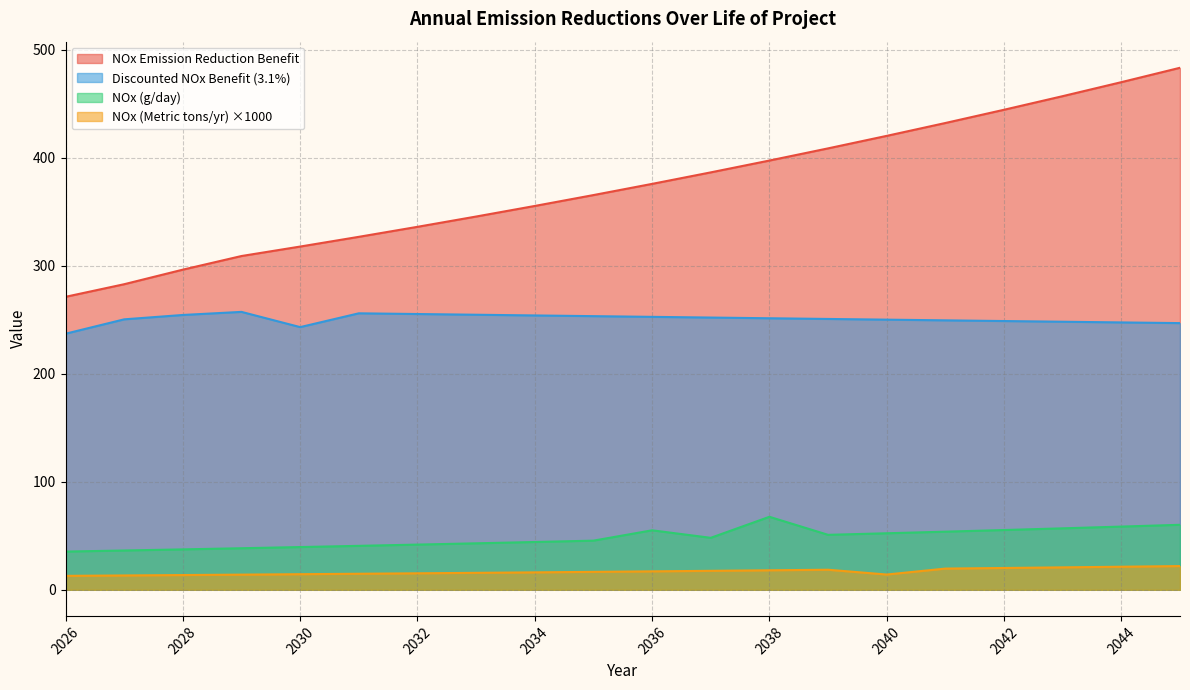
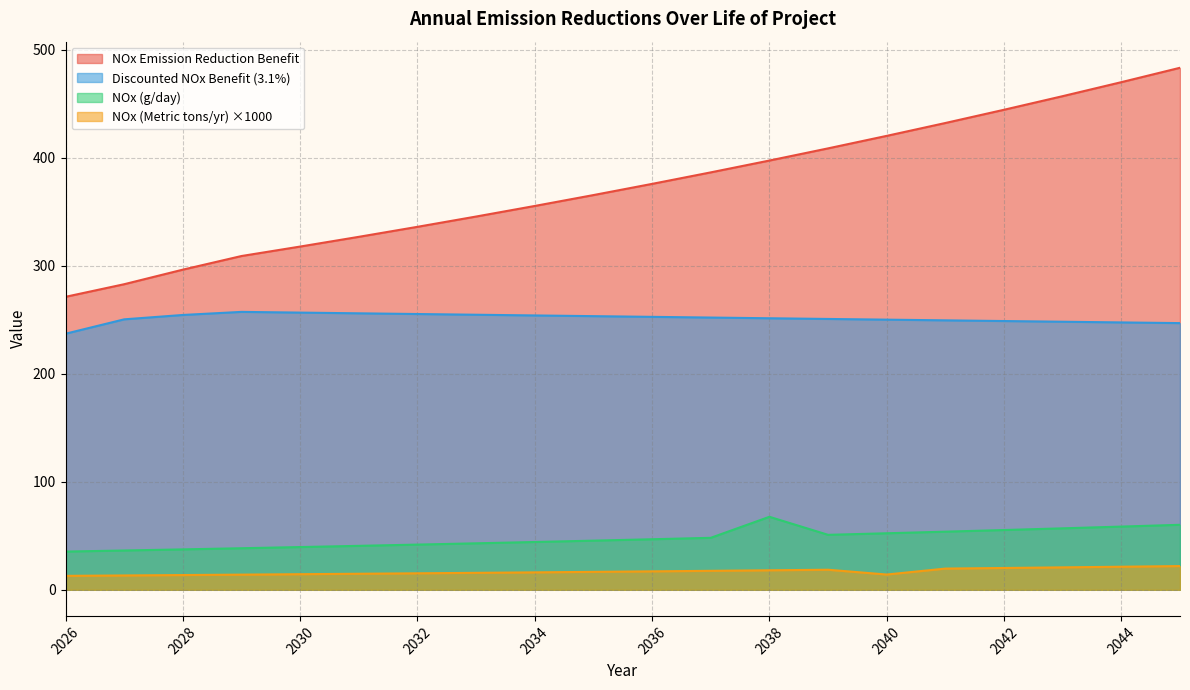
Discounted NOx Benefit (3.1%), 2030: 243 -> 257
NOx (g/day), 2036: 55 -> 47
